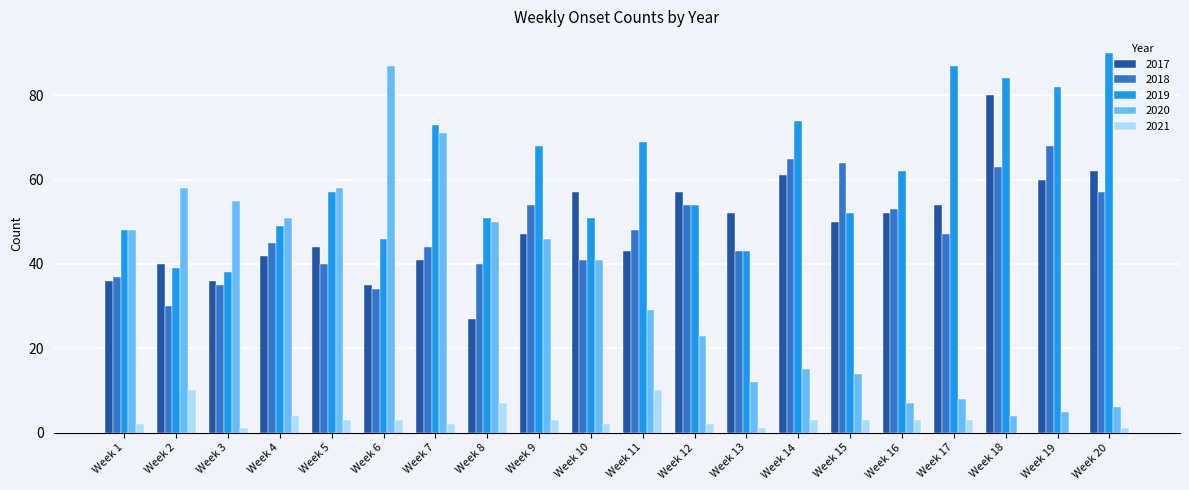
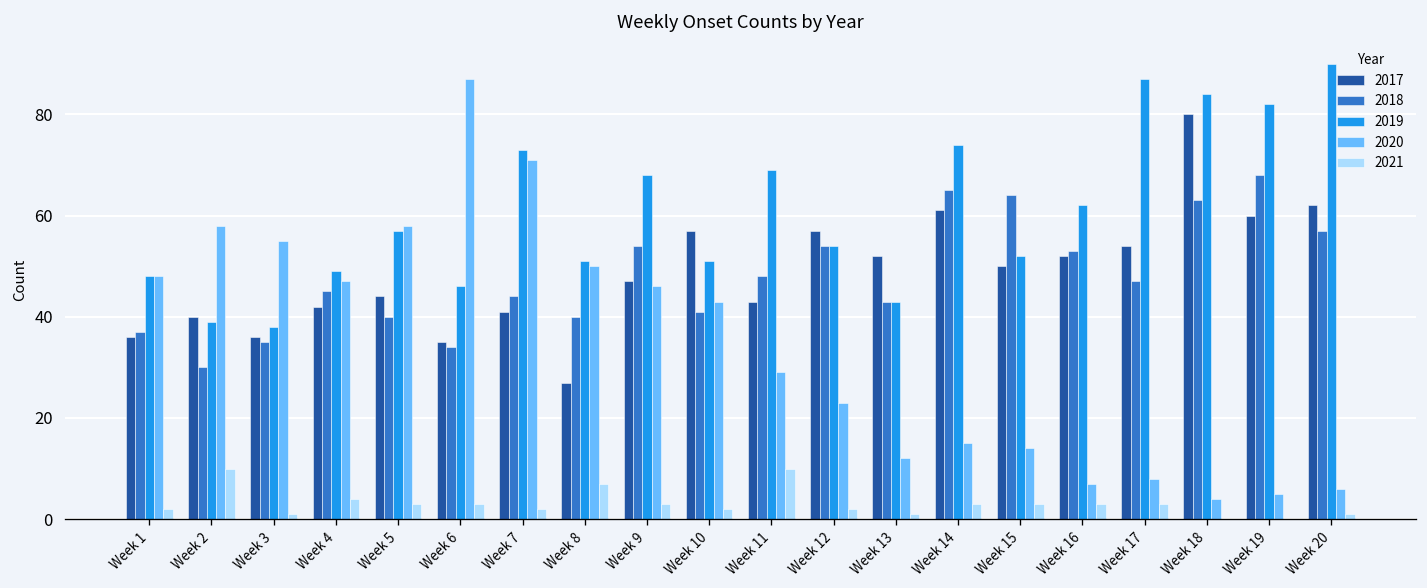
2020, Week 4: 51 -> 47
2020, Week 10: 41 -> 43
